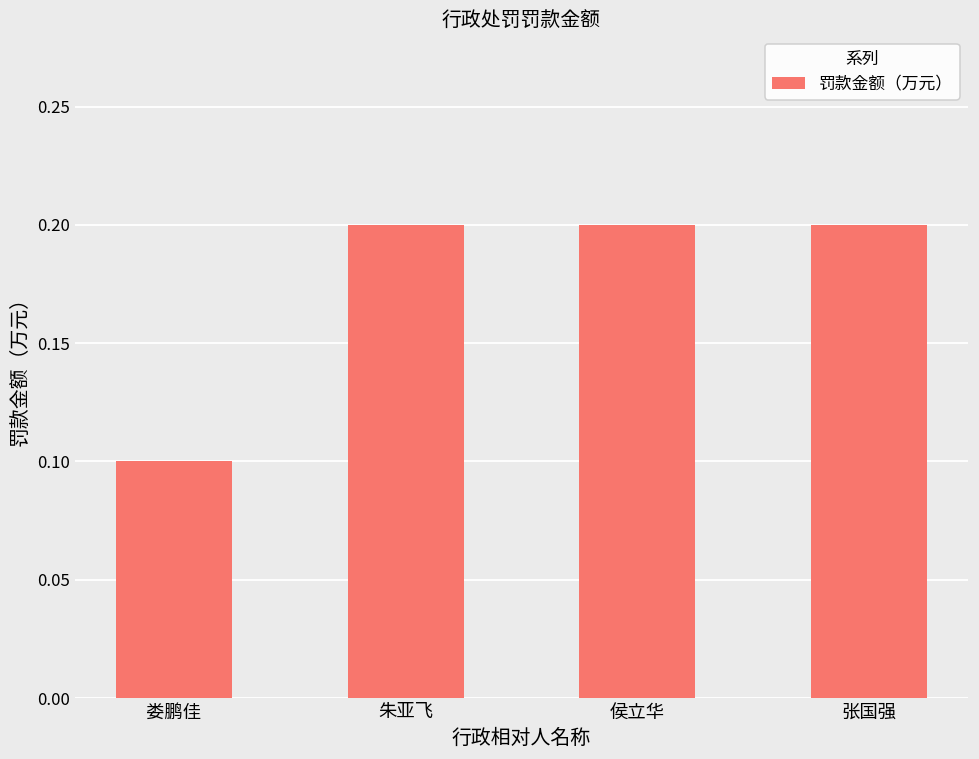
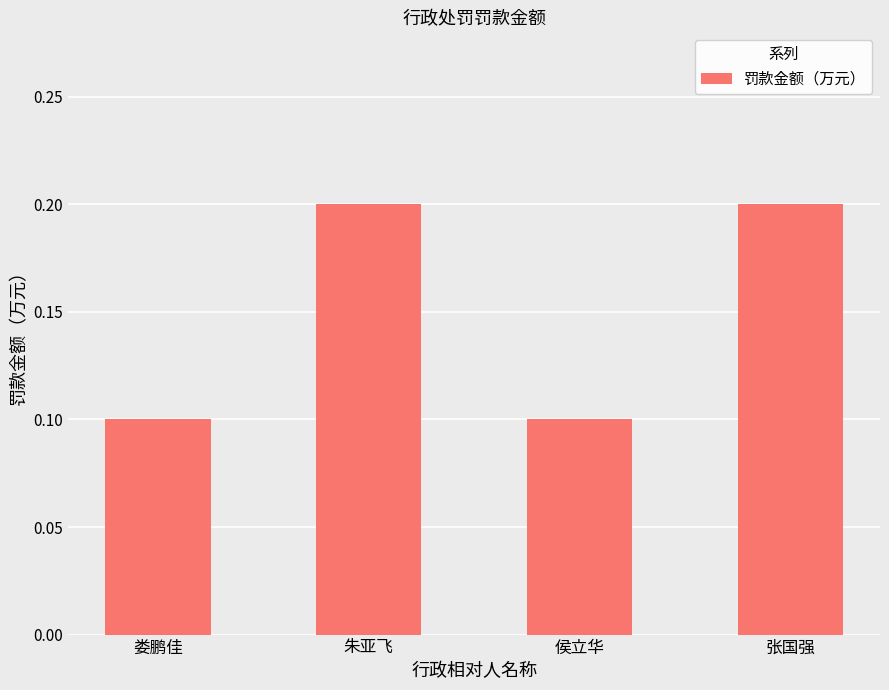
侯立华: 0.2 -> 0.1
